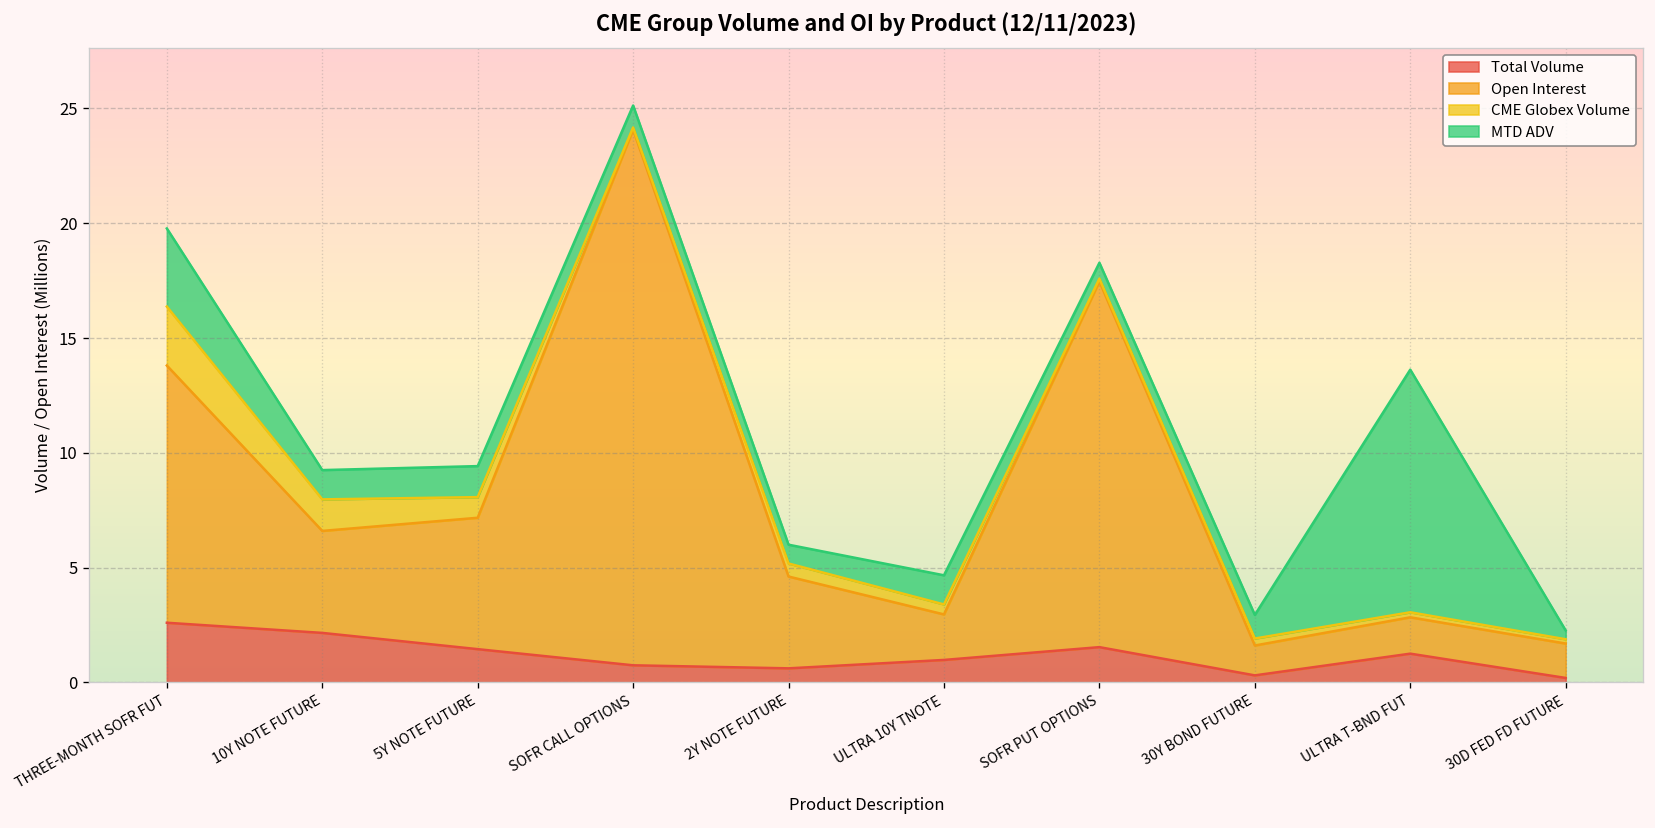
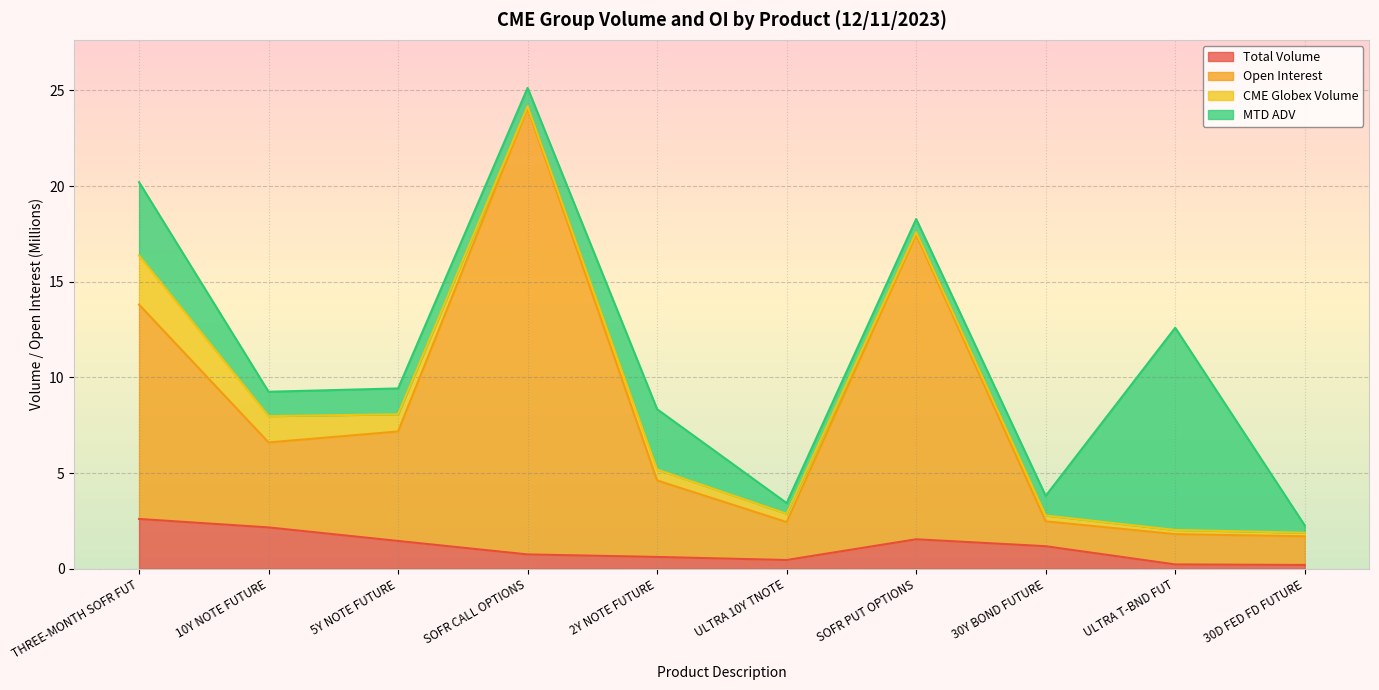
MTD ADV, THREE-MONTH SOFR FUT: 3.4 -> 3.8
MTD ADV, 2Y NOTE FUTURE: 0.8 -> 3.2
Total Volume, ULTRA 10Y TNOTE: 1.0 -> 0.5
MTD ADV, ULTRA 10Y TNOTE: 1.3 -> 0.6
Total Volume, 30Y BOND FUTURE: 0.3 -> 1.2
Total Volume, ULTRA T-BND FUT: 1.3 -> 0.2
